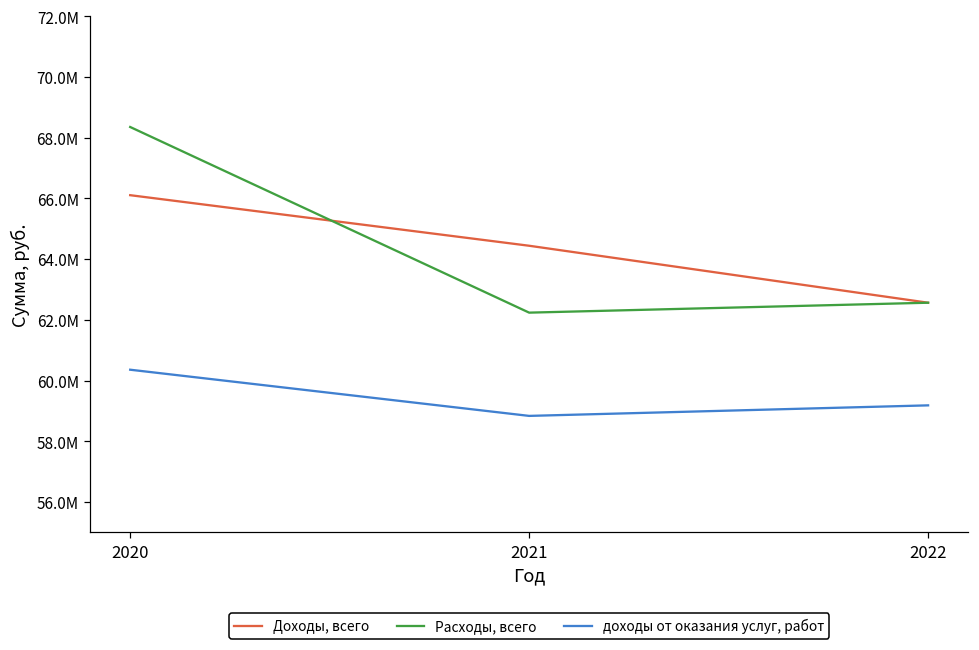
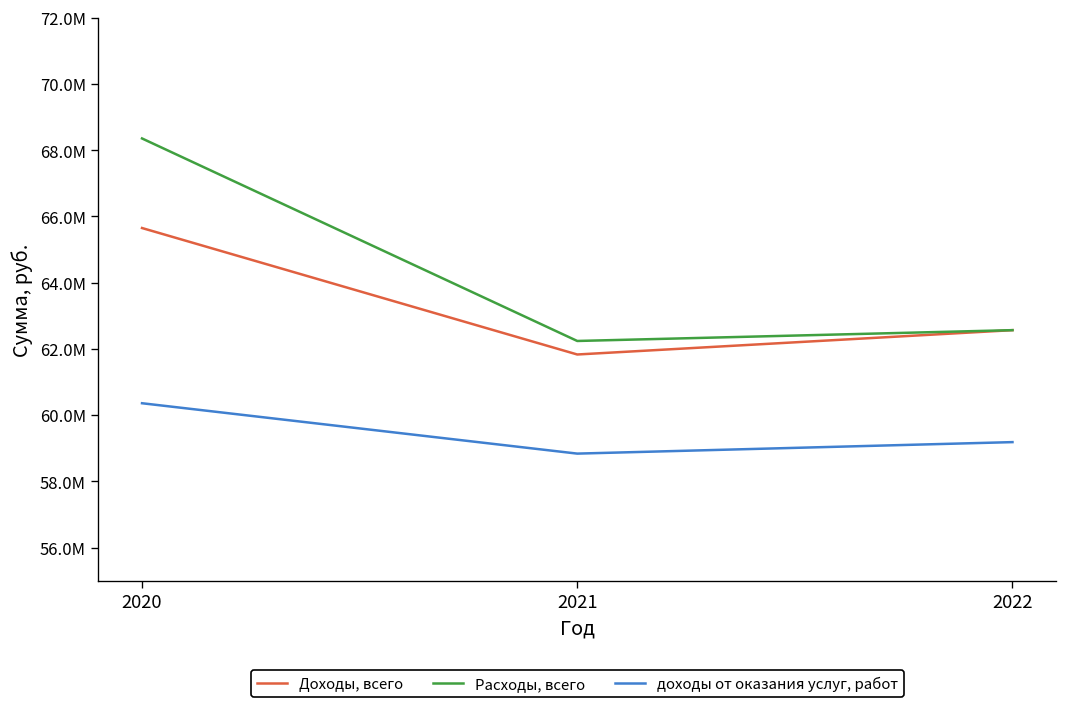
Доходы, всего, 2020: 66100000 -> 65600000
Доходы, всего, 2021: 64400000 -> 61800000
